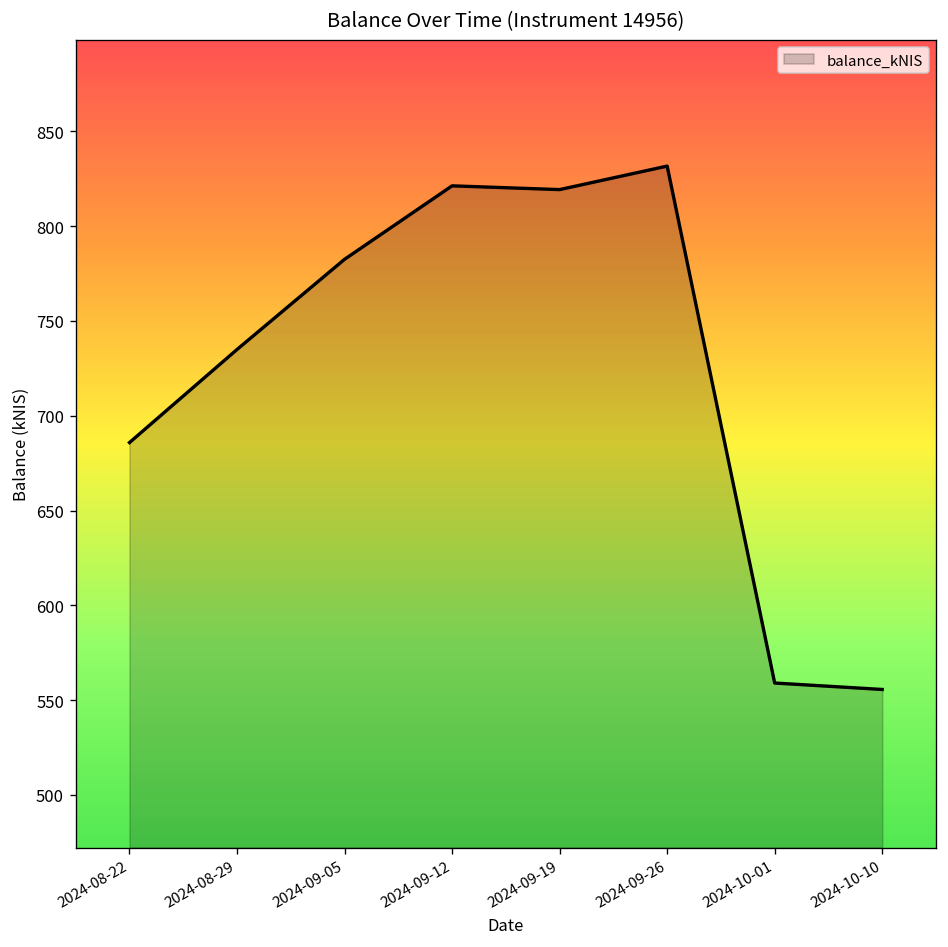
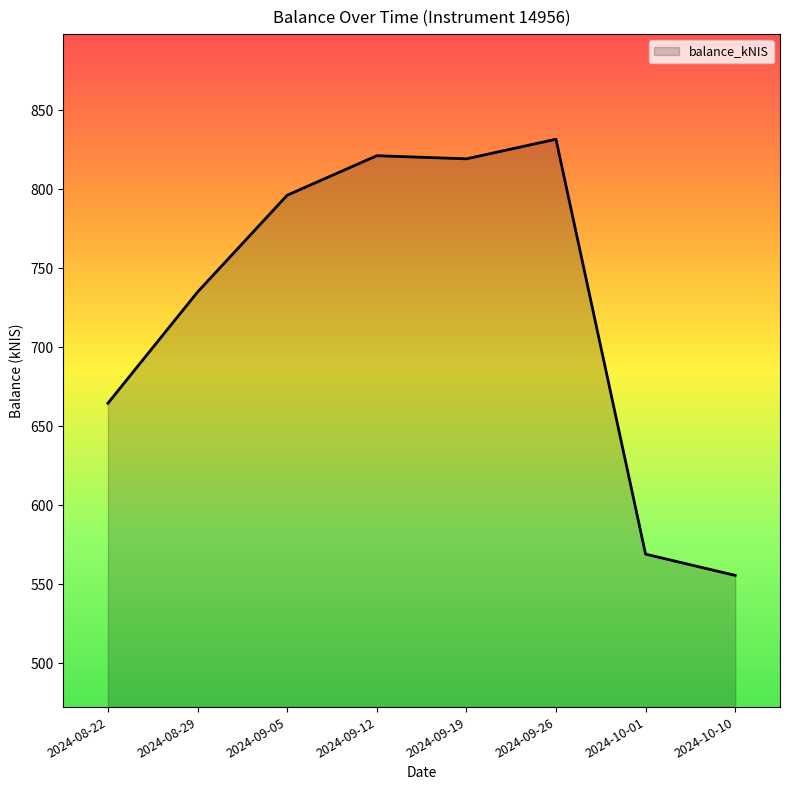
2024-08-22: 686 -> 665
2024-09-05: 783 -> 796
2024-10-01: 559 -> 569
